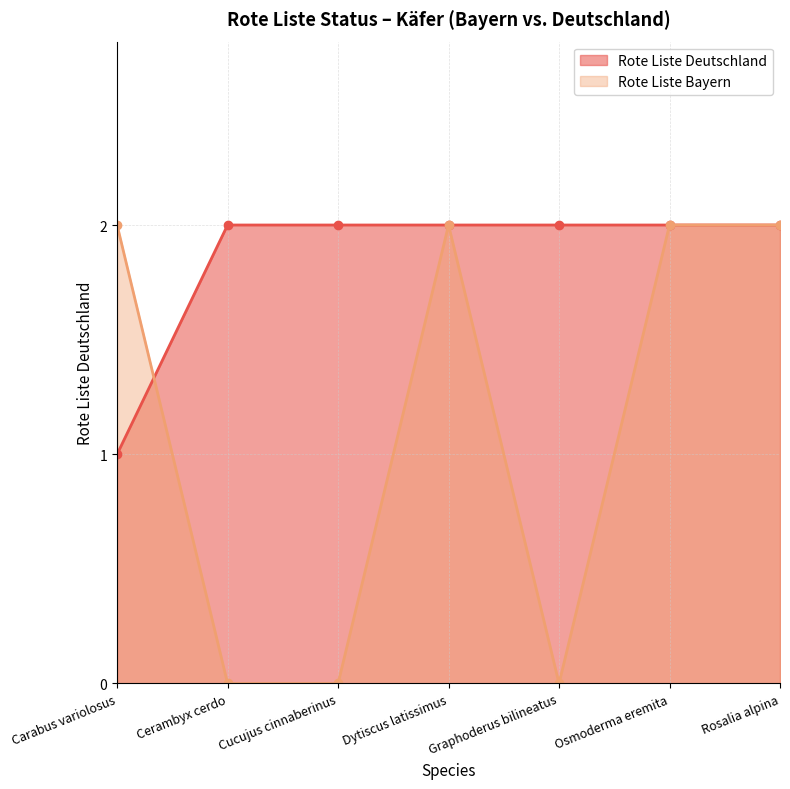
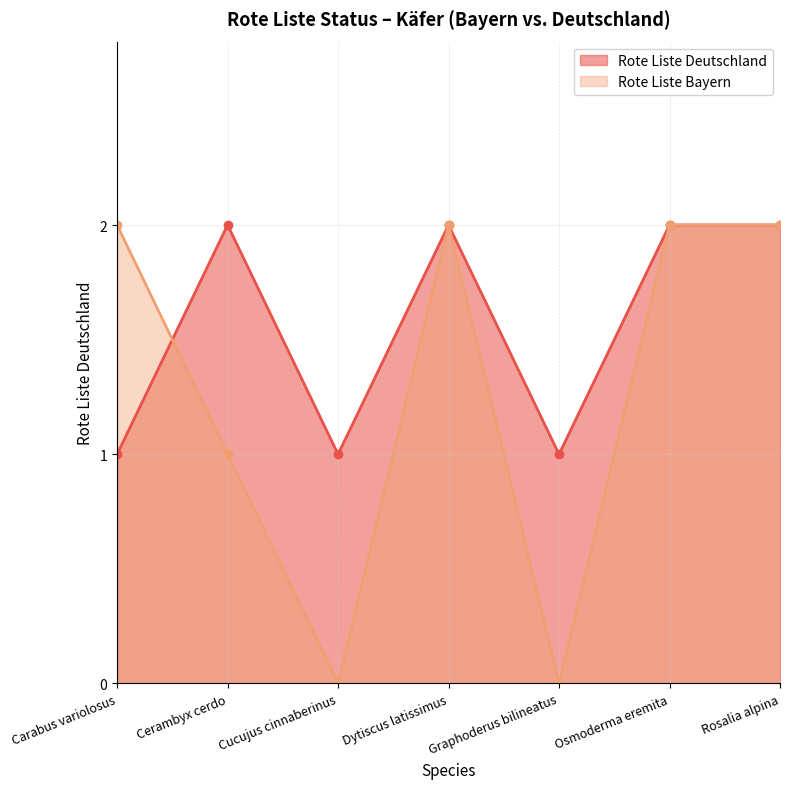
Rote Liste Bayern, Cerambyx cerdo: 0 -> 1
Rote Liste Deutschland, Cucujus cinnaberinus: 2 -> 1
Rote Liste Deutschland, Graphoderus bilineatus: 2 -> 1
